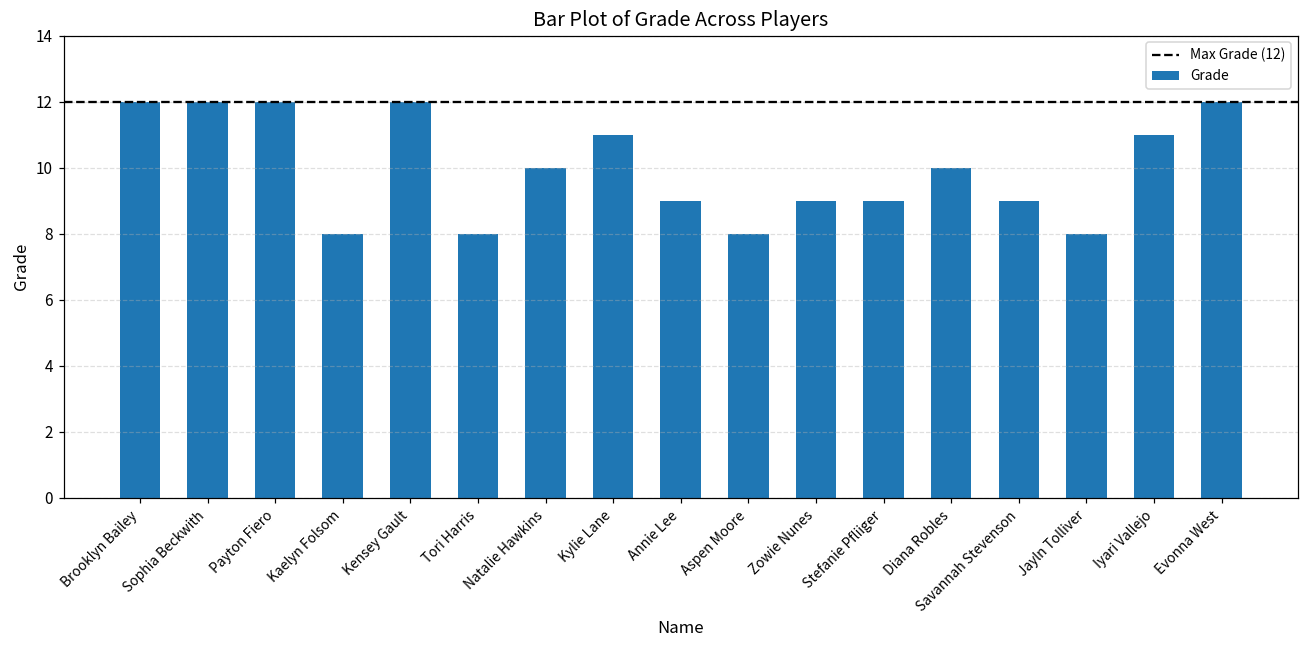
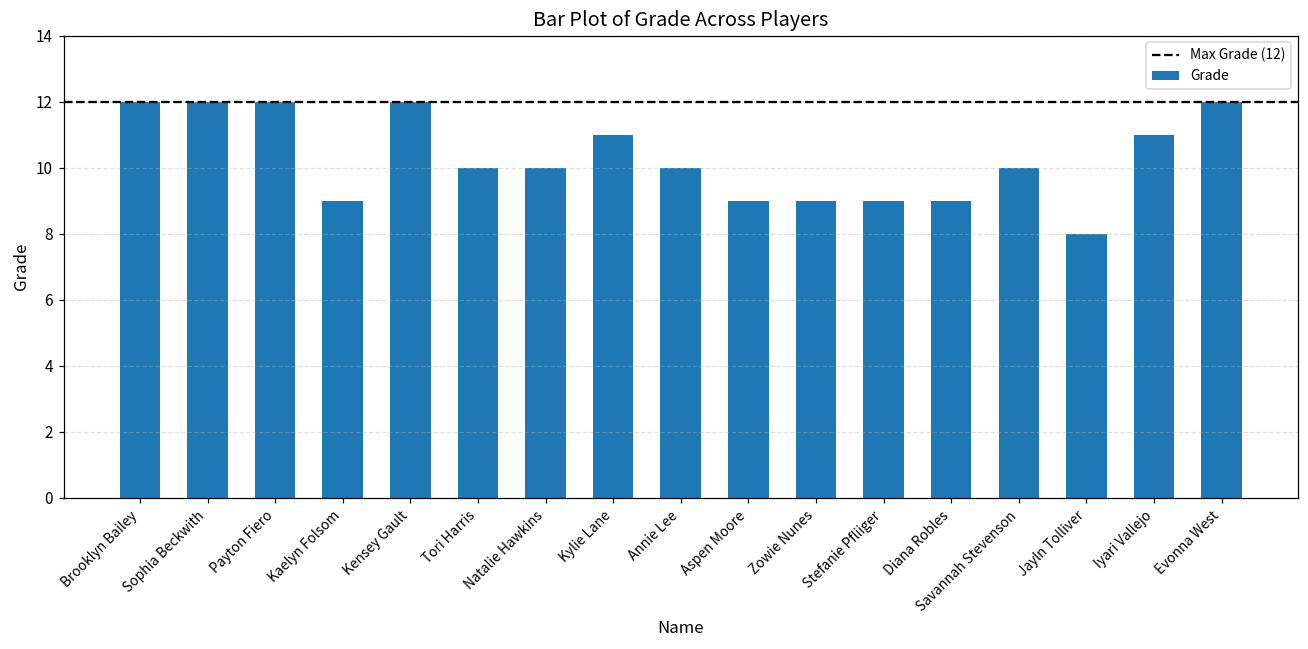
Kaelyn Folsom: 8 -> 9
Tori Harris: 8 -> 10
Annie Lee: 9 -> 10
Aspen Moore: 8 -> 9
Diana Robles: 10 -> 9
Savannah Stevenson: 9 -> 10
